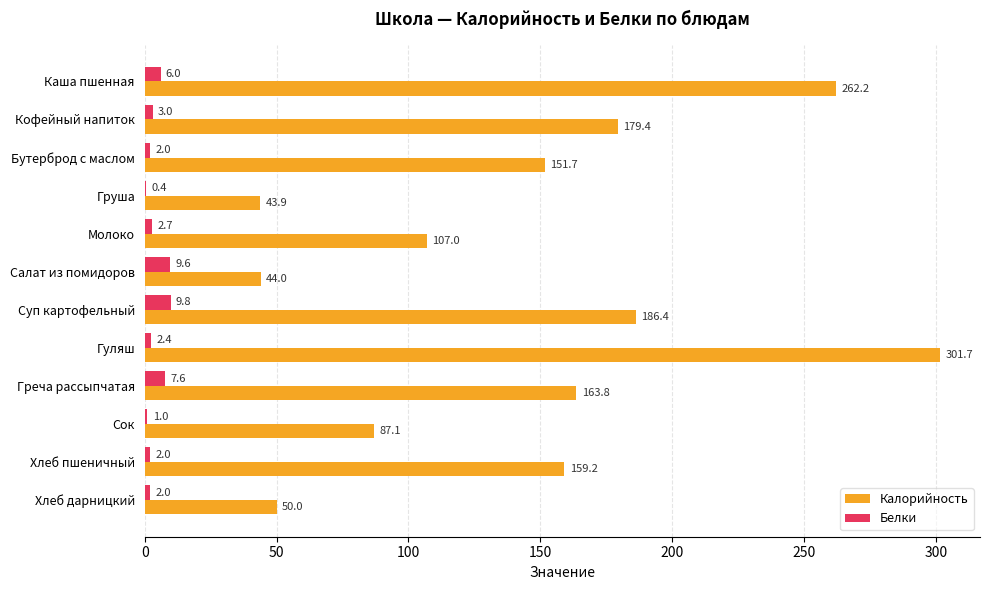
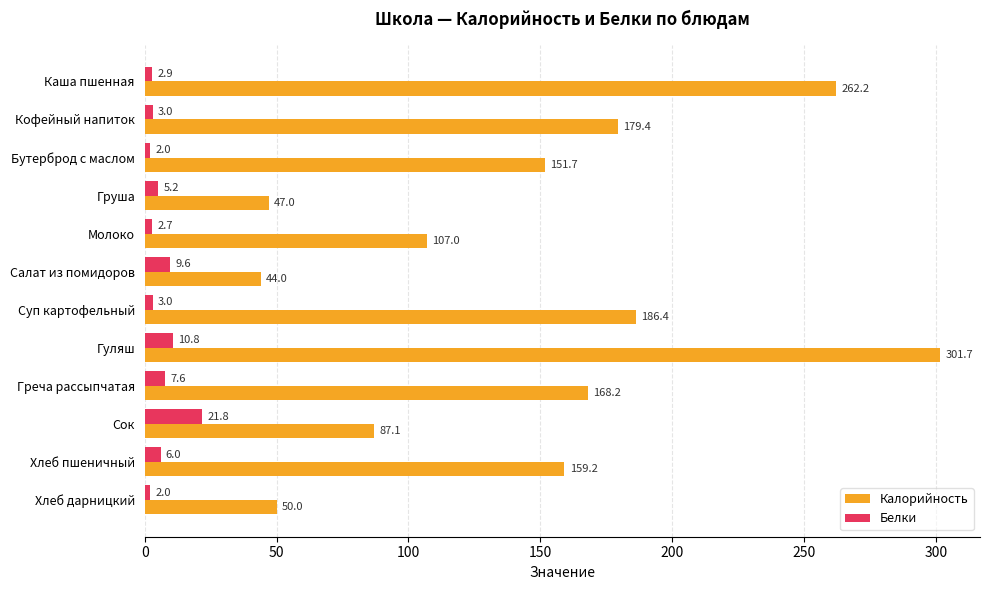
Белки, Каша пшенная: 6.0 -> 2.9
Белки, Груша: 0.4 -> 5.2
Калорийность, Груша: 43.9 -> 47.0
Белки, Суп картофельный: 9.8 -> 3.0
Белки, Гуляш: 2.4 -> 10.8
Калорийность, Греча рассыпчатая: 163.8 -> 168.2
Белки, Сок: 1.0 -> 21.8
Белки, Хлеб пшеничный: 2.0 -> 6.0
